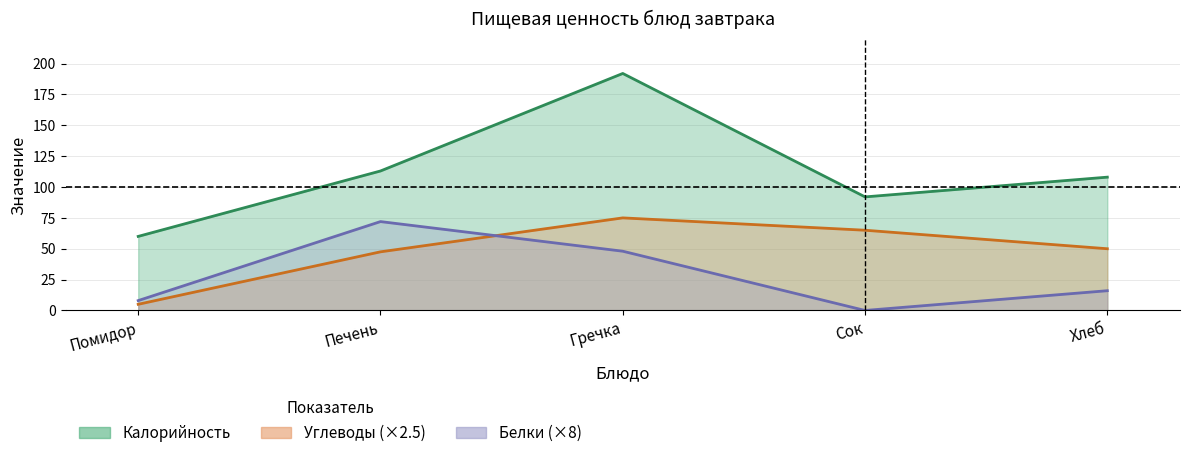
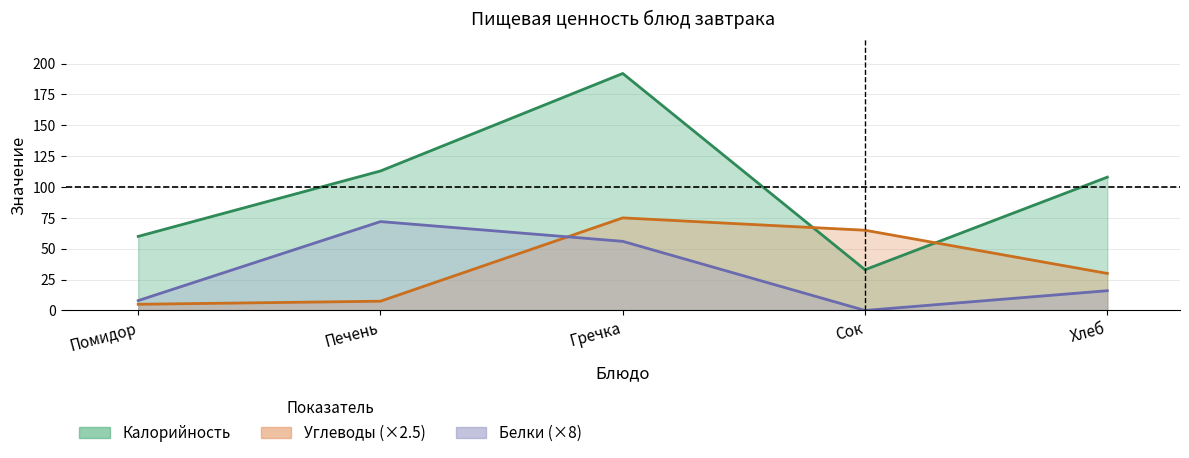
Углеводы (×2.5), Печень: 48 -> 8
Белки (×8), Гречка: 48 -> 56
Калорийность, Сок: 92 -> 33
Углеводы (×2.5), Хлеб: 50 -> 30
